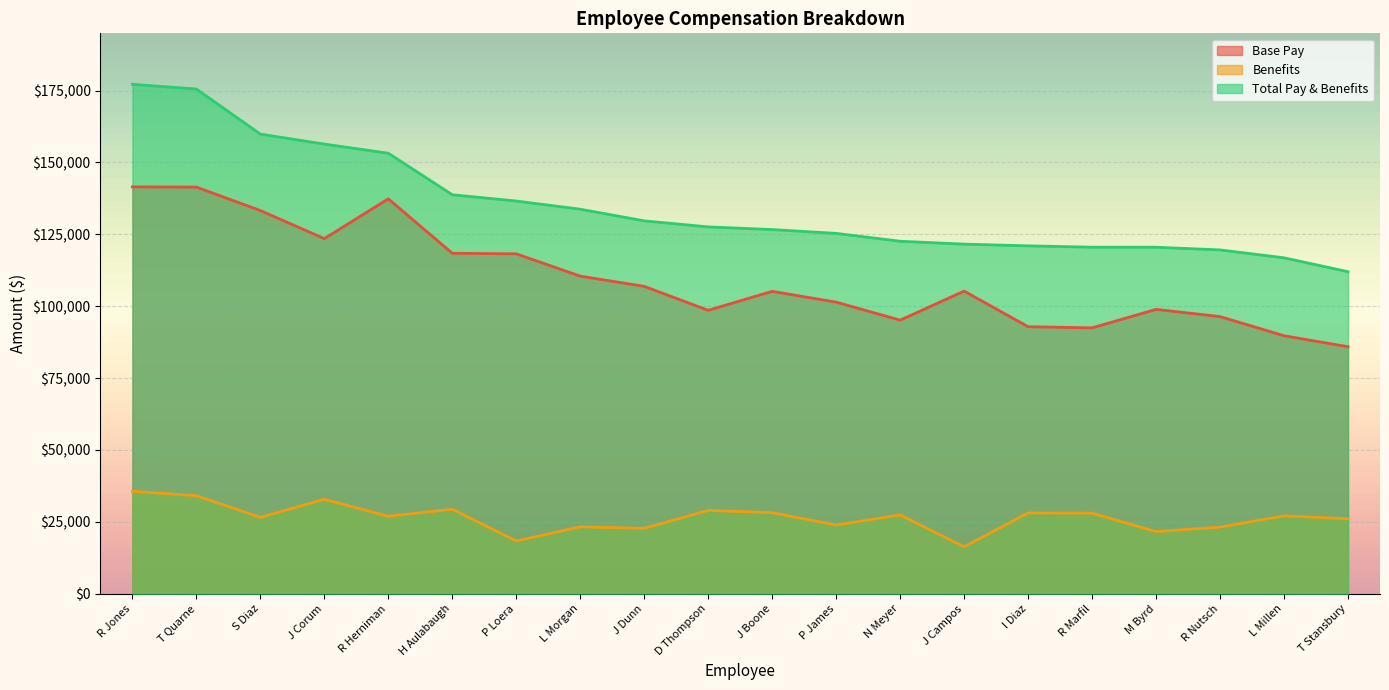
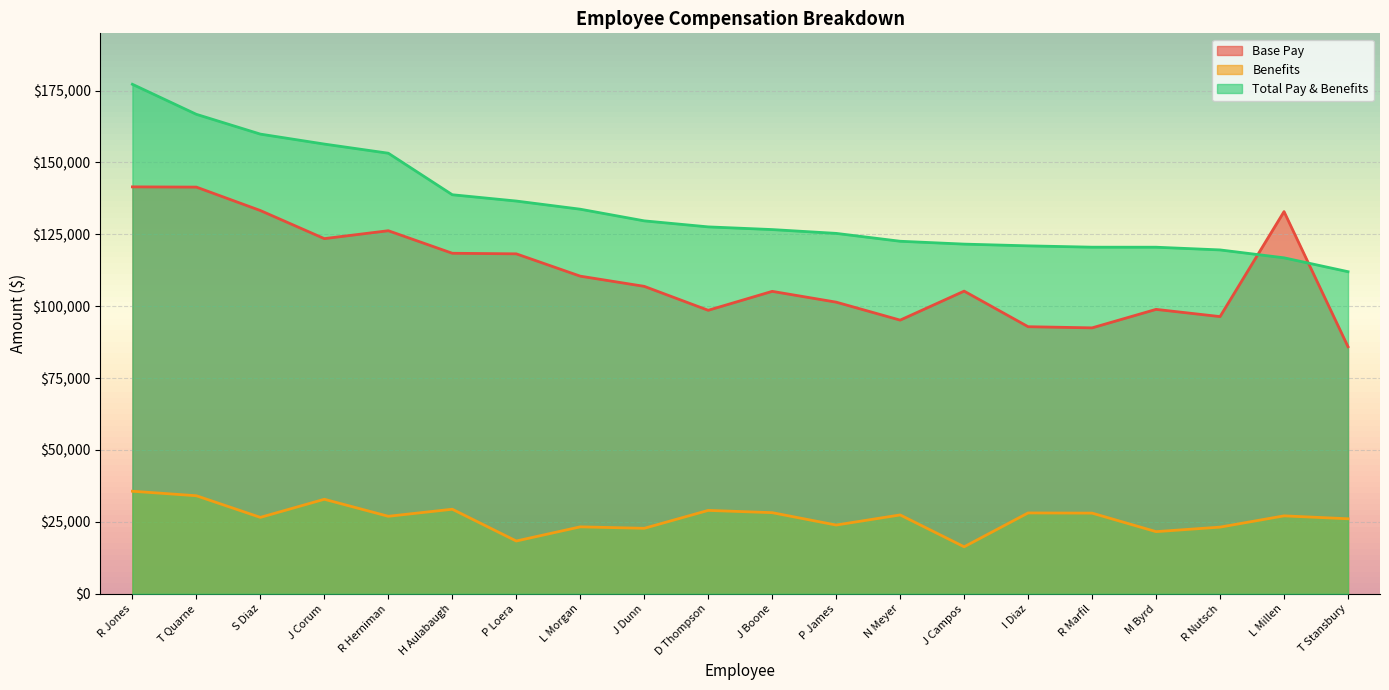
Total Pay & Benefits, T Quarne: $176,000 -> $167,000
Base Pay, R Herniman: $137,000 -> $126,000
Base Pay, L Millen: $90,000 -> $133,000
